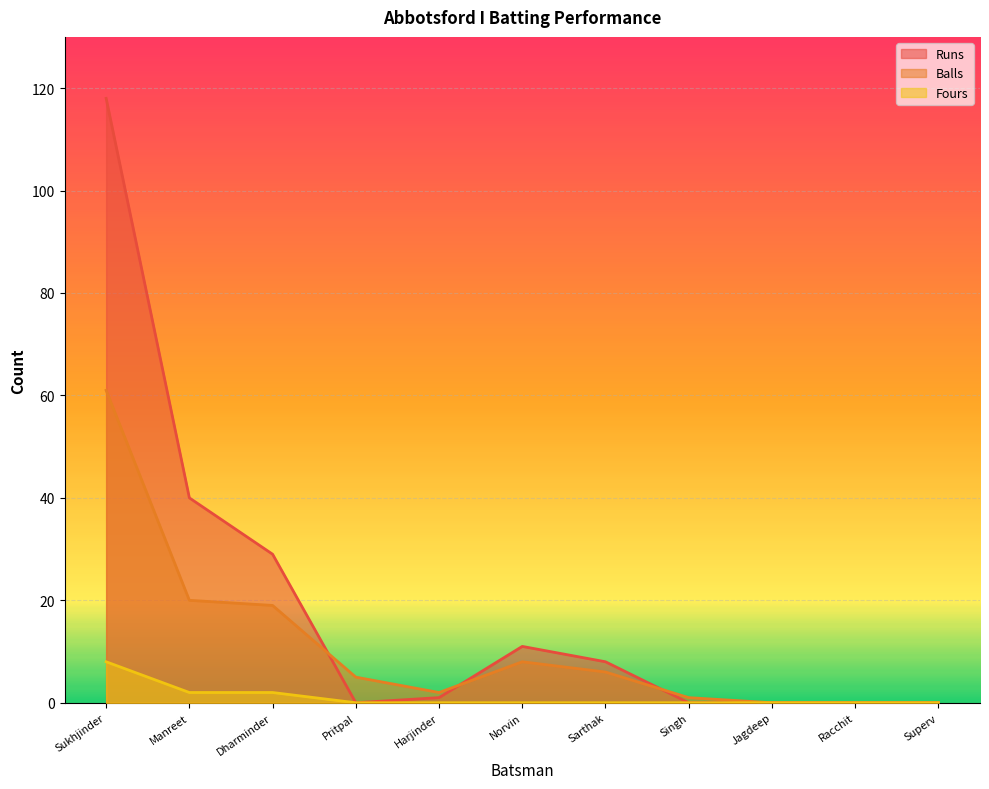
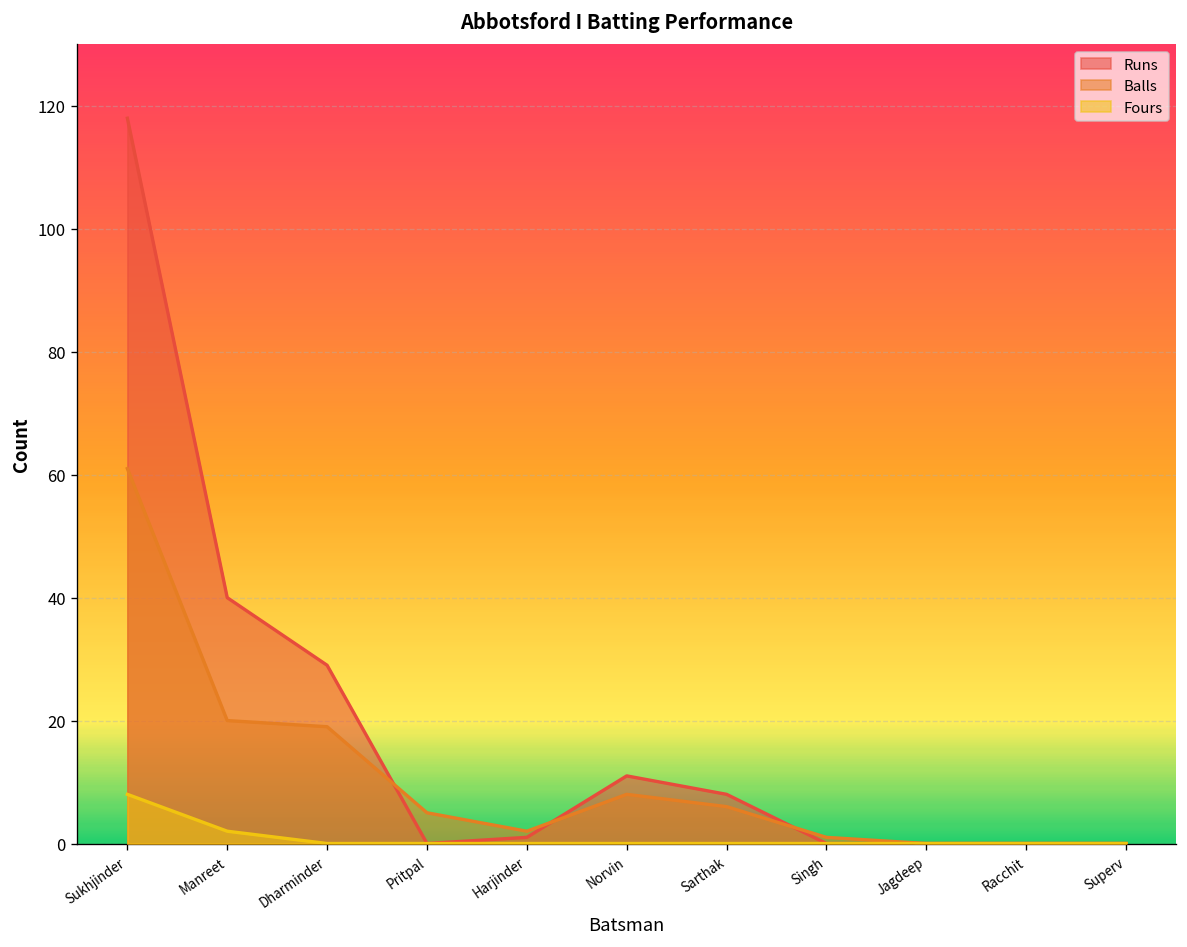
Fours, Dharminder: 2 -> 0
